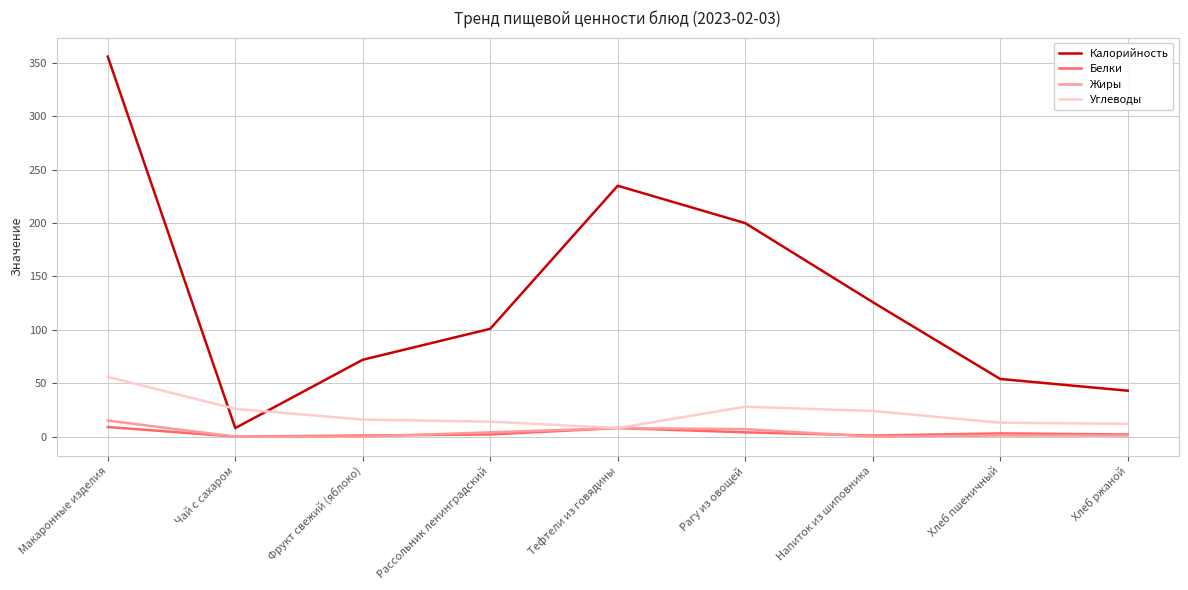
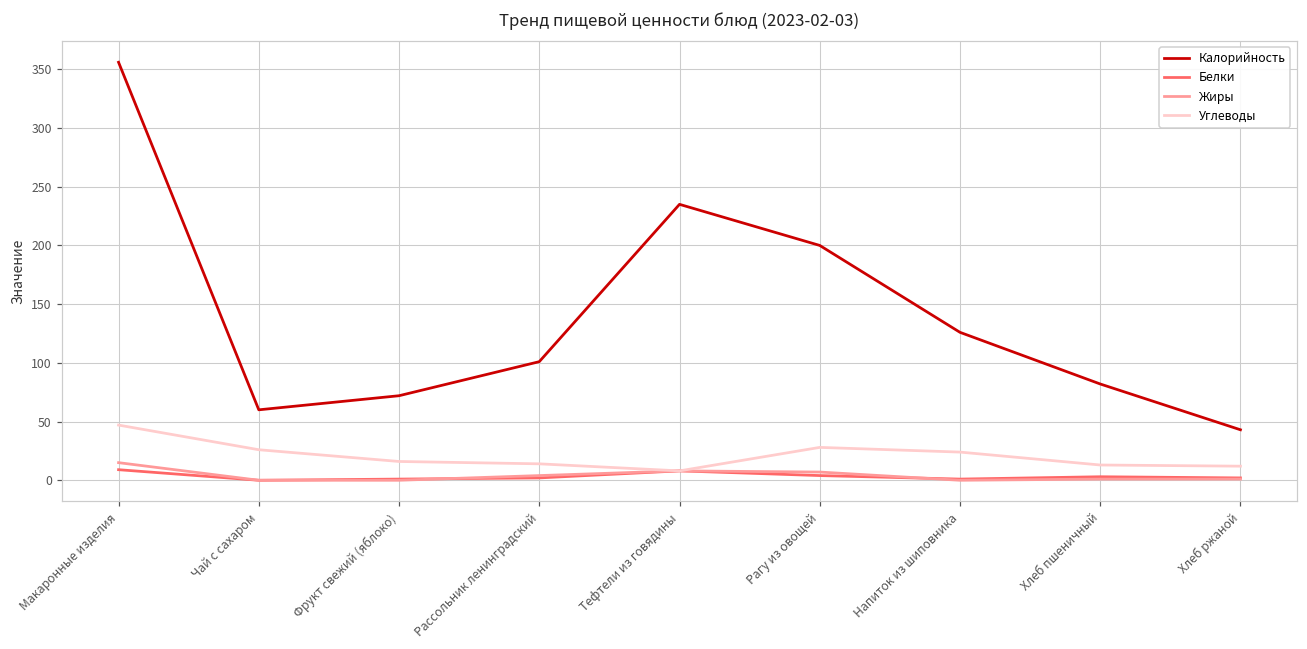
Углеводы, Макаронные изделия: 56 -> 47
Калорийность, Чай с сахаром: 8 -> 60
Калорийность, Хлеб пшеничный: 54 -> 82
